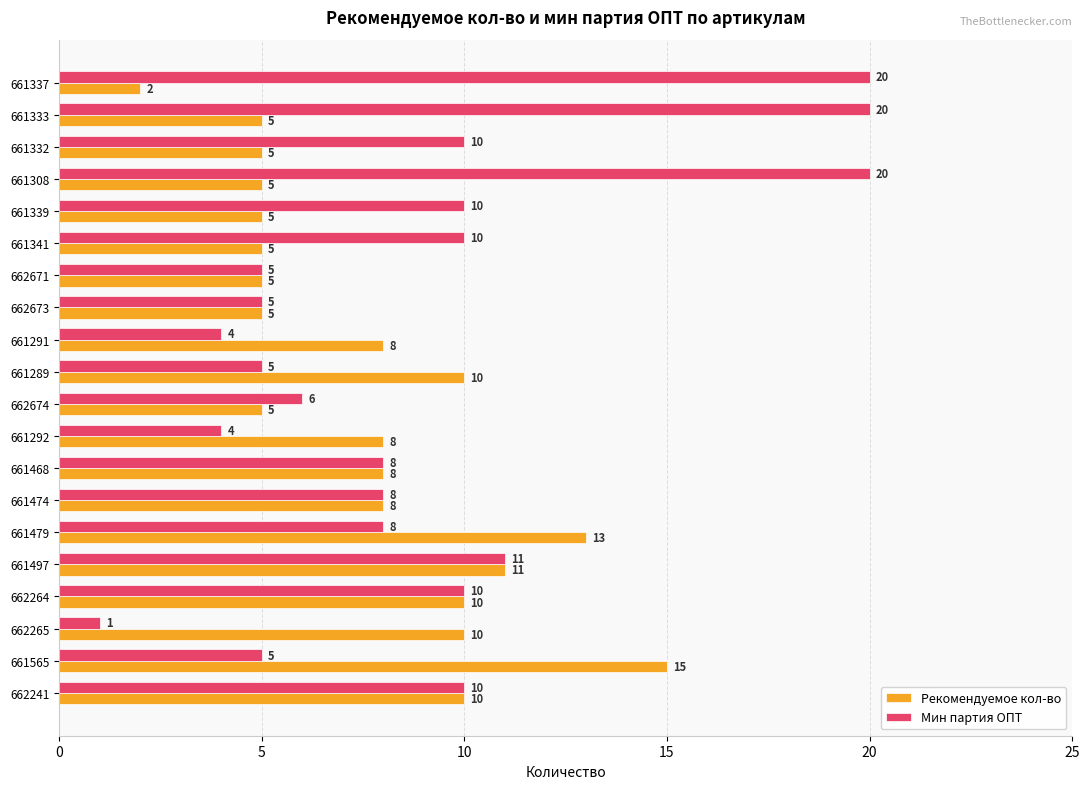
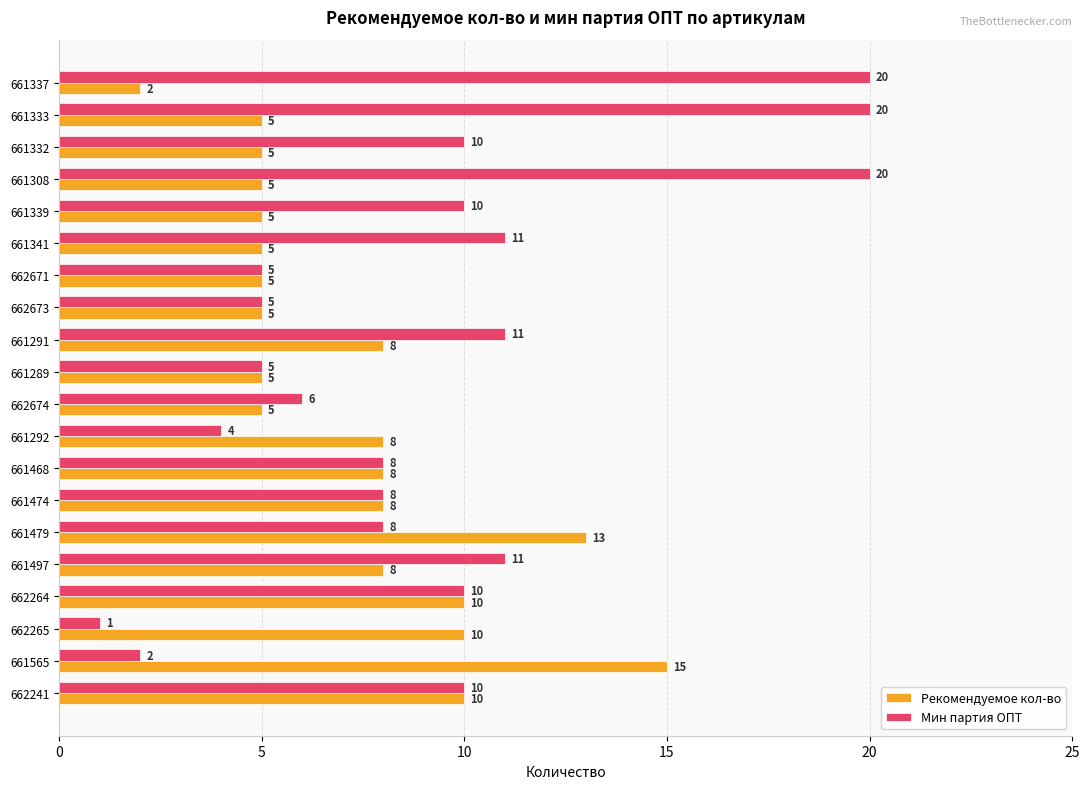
Мин партия ОПТ, 661341: 10 -> 11
Мин партия ОПТ, 661291: 4 -> 11
Рекомендуемое кол-во, 661289: 10 -> 5
Рекомендуемое кол-во, 661497: 11 -> 8
Мин партия ОПТ, 661565: 5 -> 2
